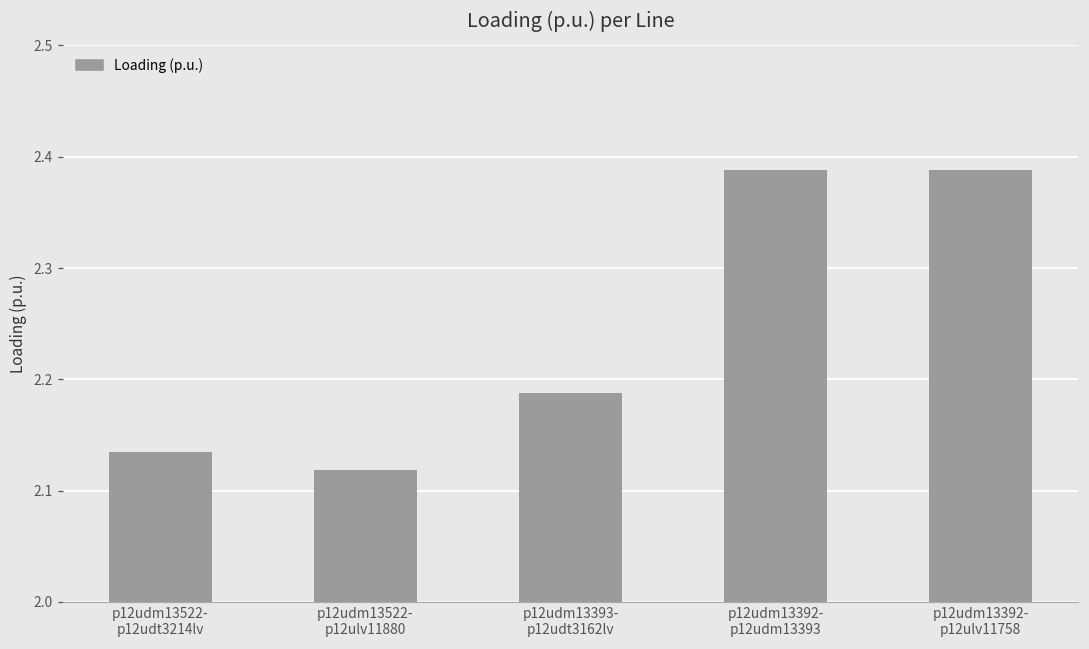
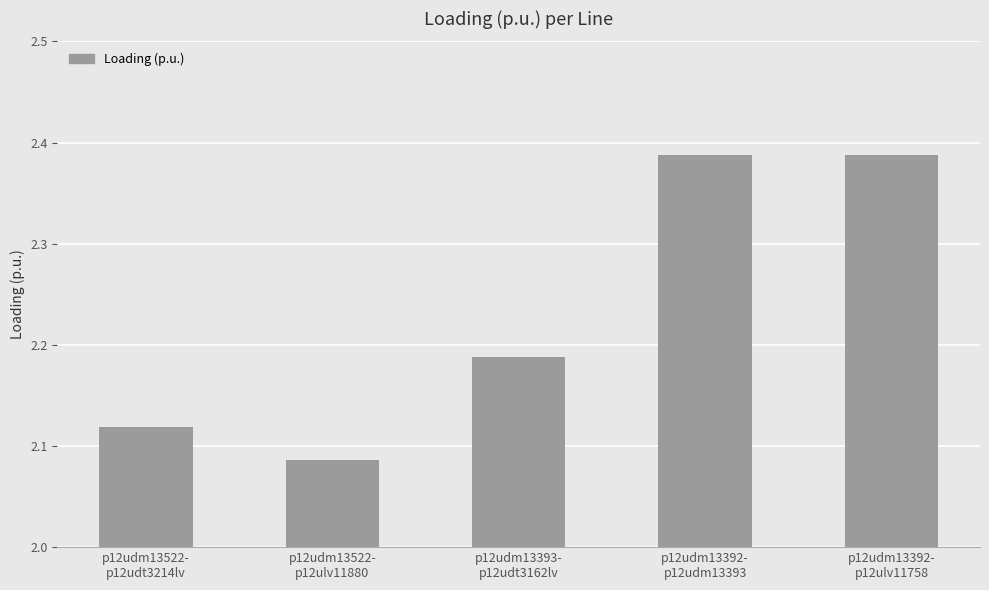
p12udm13522- p12udt3214lv: 2.134 -> 2.118
p12udm13522- p12ulv11880: 2.118 -> 2.086
